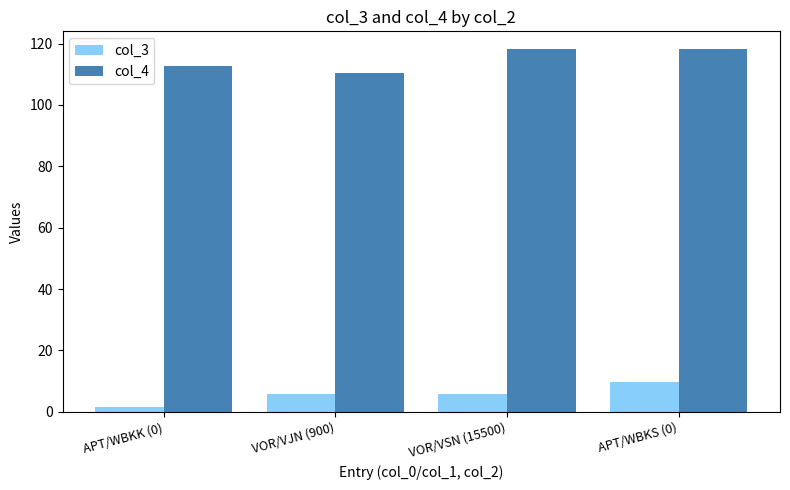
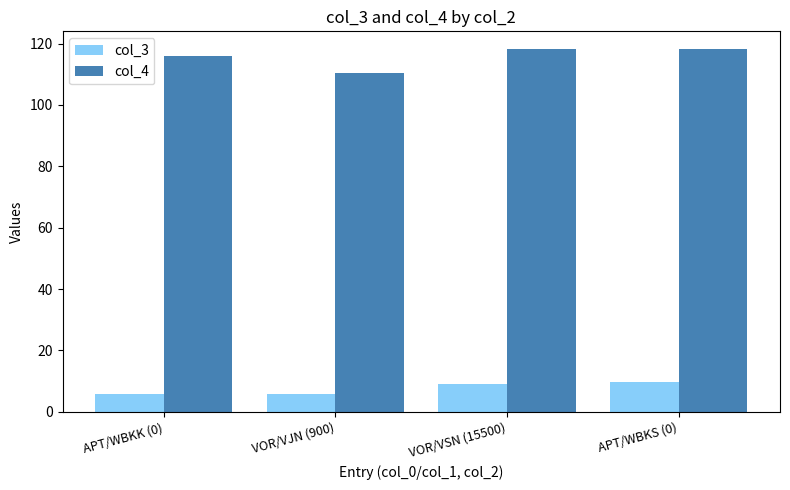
col_3, APT/WBKK (0): 2 -> 6
col_4, APT/WBKK (0): 113 -> 116
col_3, VOR/VSN (15500): 6 -> 9
